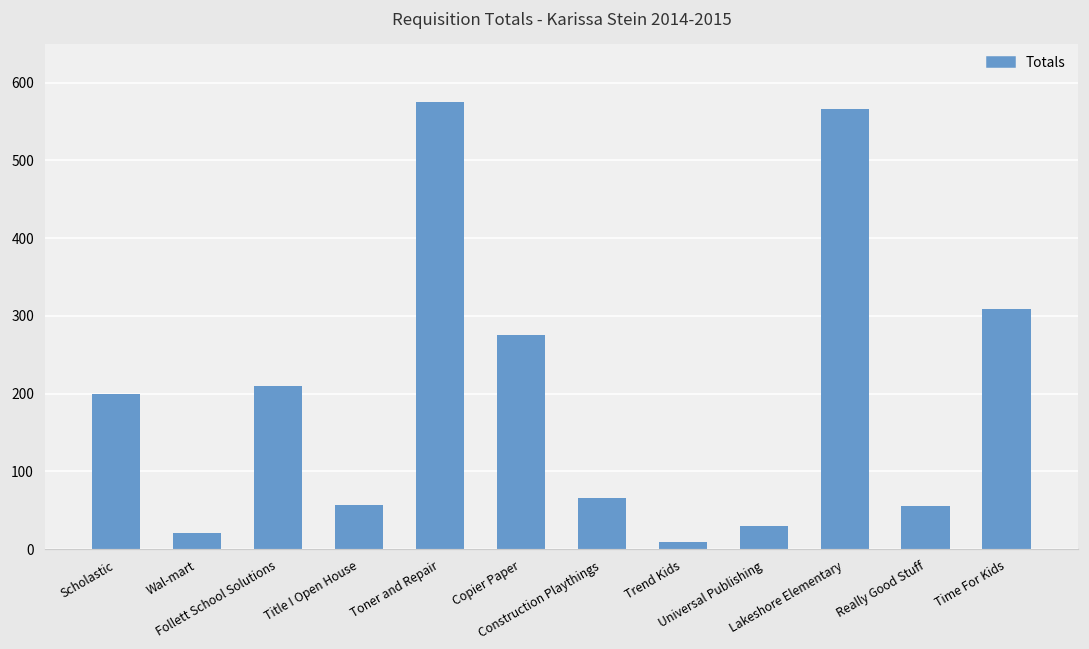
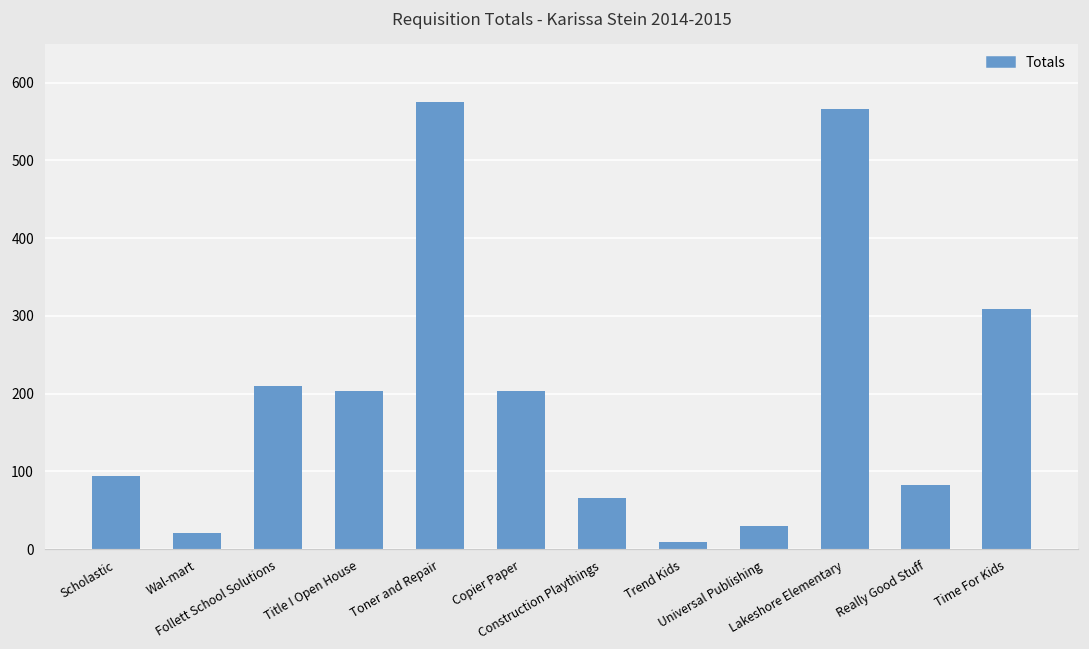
Scholastic: 200 -> 90
Title I Open House: 60 -> 200
Copier Paper: 280 -> 200
Really Good Stuff: 60 -> 80
